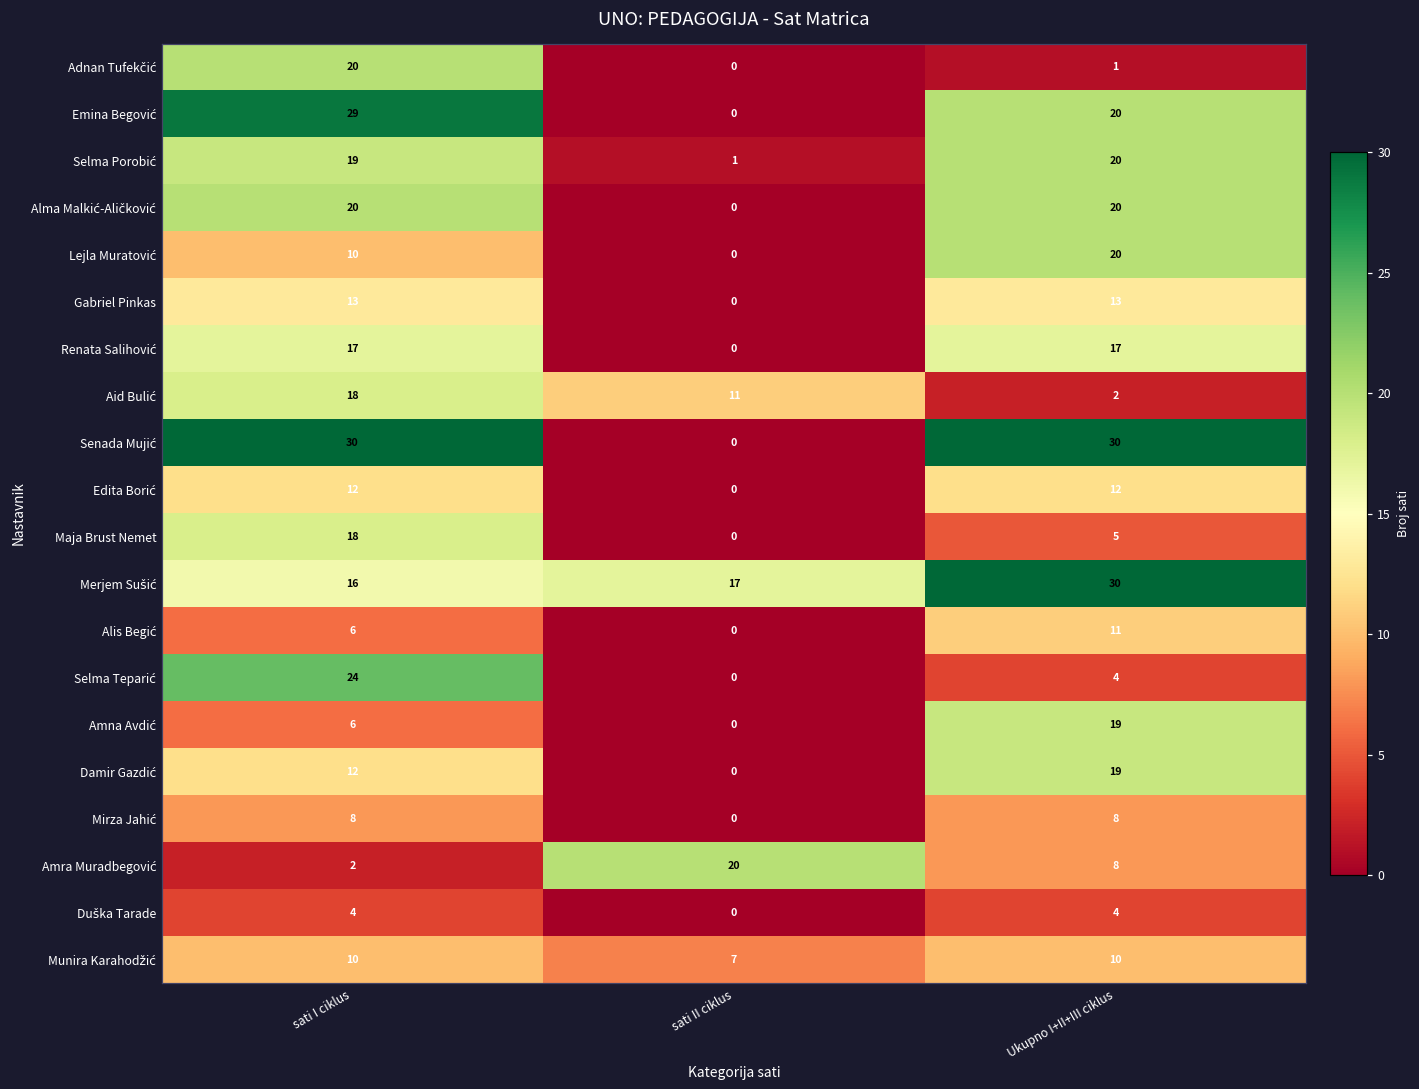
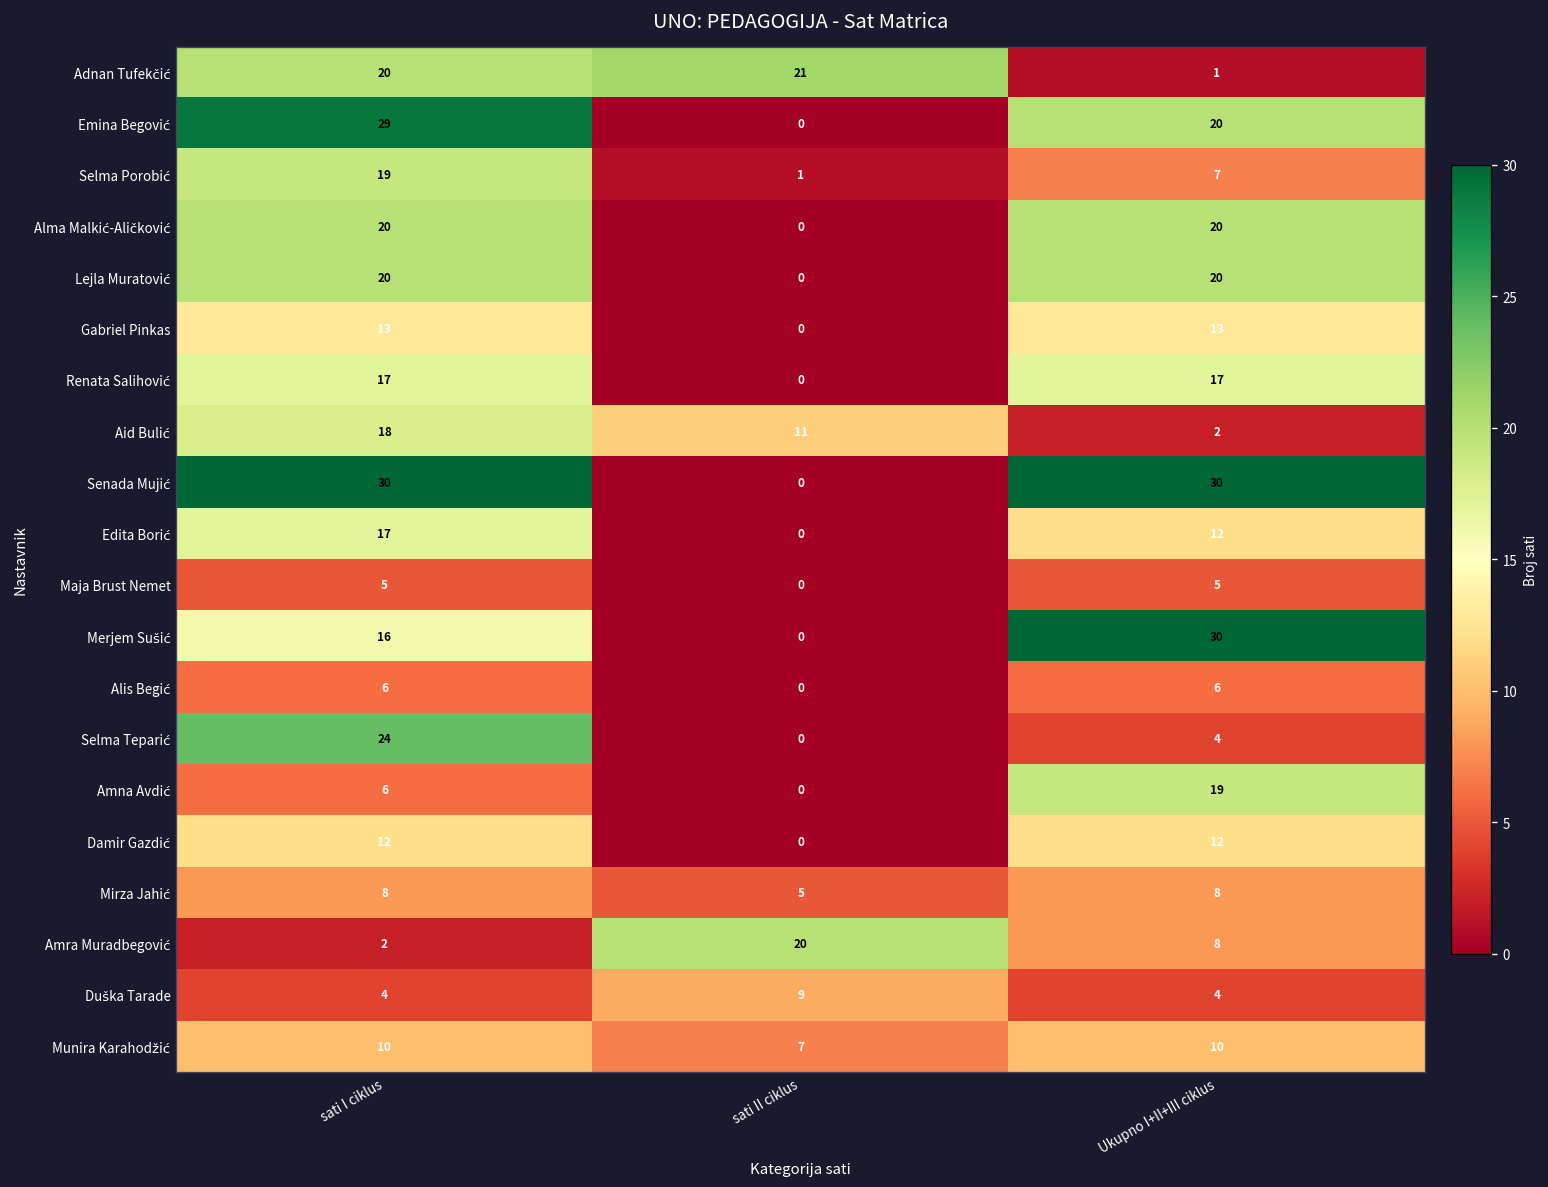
Adnan Tufekčić, sati II ciklus: 0 -> 21
Selma Porobić, Ukupno I+II+III ciklus: 20 -> 7
Lejla Muratović, sati I ciklus: 10 -> 20
Edita Borić, sati I ciklus: 12 -> 17
Maja Brust Nemet, sati I ciklus: 18 -> 5
Merjem Sušić, sati II ciklus: 17 -> 0
Alis Begić, Ukupno I+II+III ciklus: 11 -> 6
Damir Gazdić, Ukupno I+II+III ciklus: 19 -> 12
Mirza Jahić, sati II ciklus: 0 -> 5
Duška Tarade, sati II ciklus: 0 -> 9
